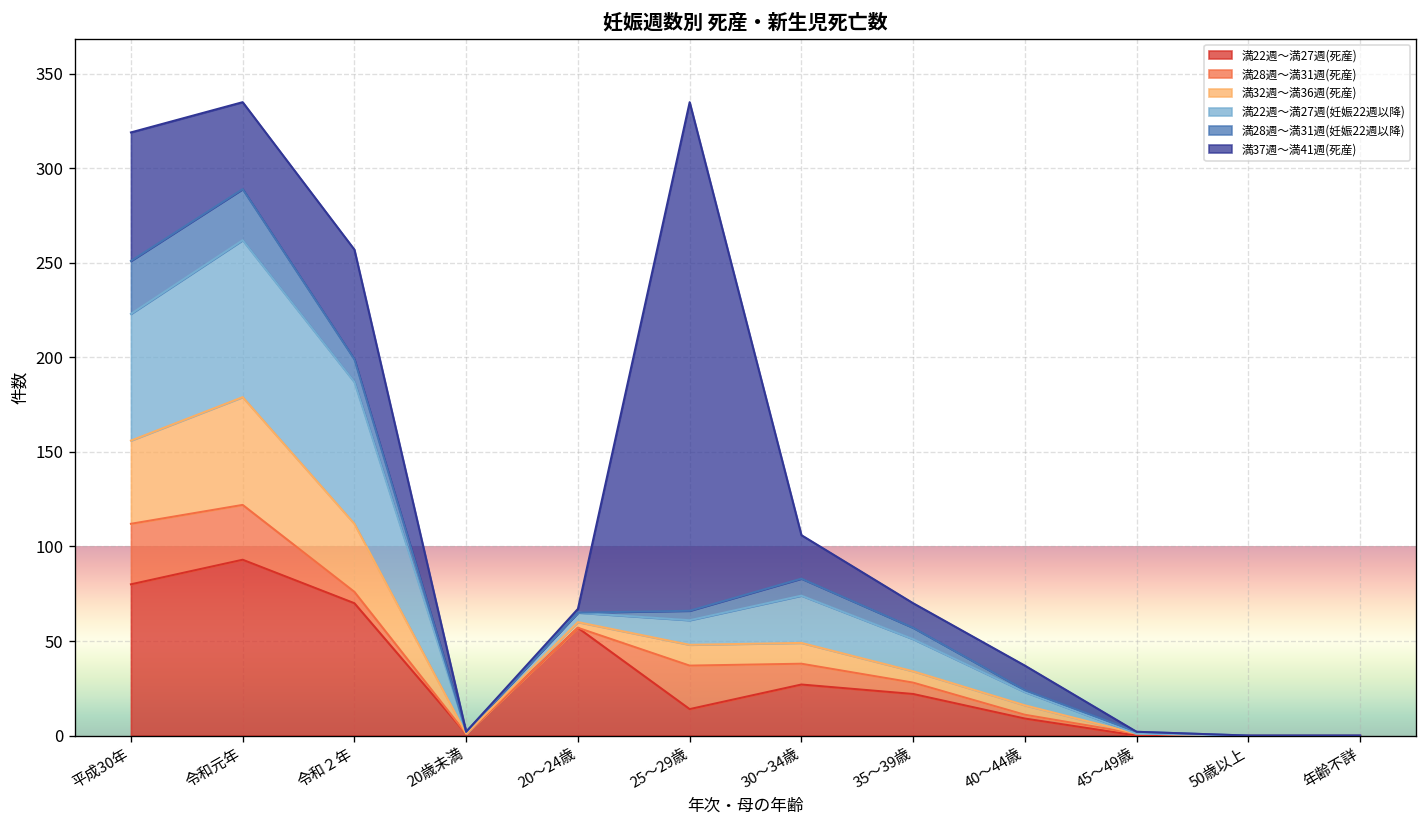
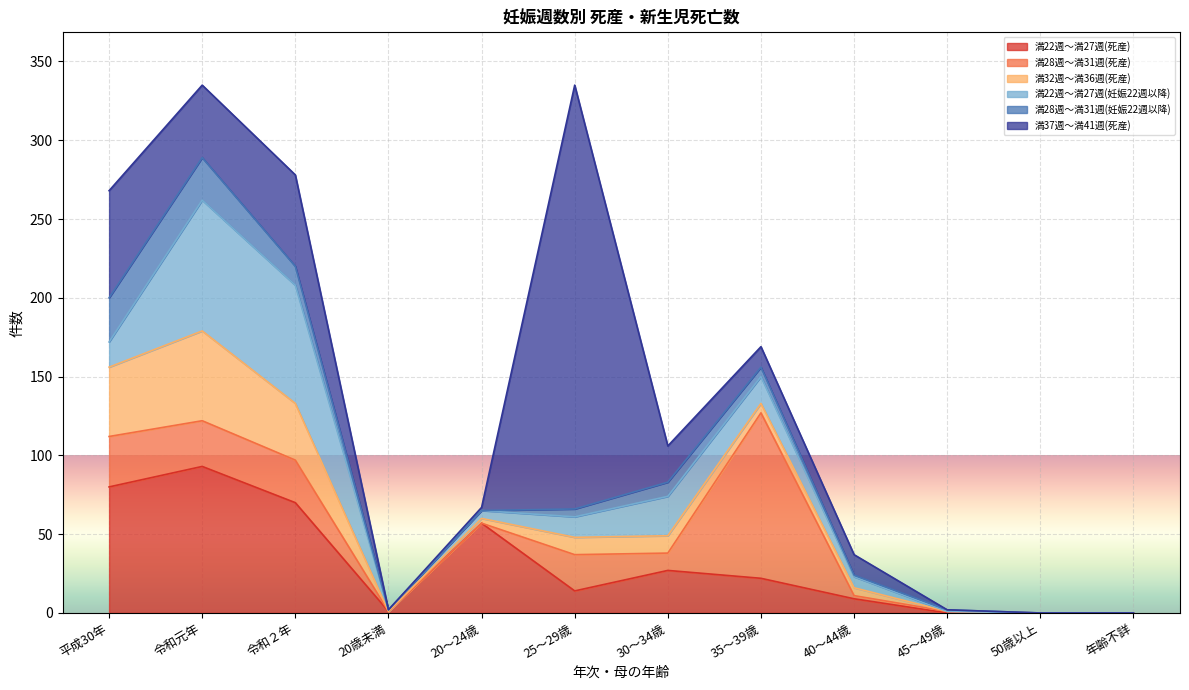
満22週～満27週(妊娠22週以降), 平成30年: 67 -> 16
満28週～満31週(死産), 令和２年: 6 -> 27
満28週～満31週(死産), 35～39歳: 6 -> 105
